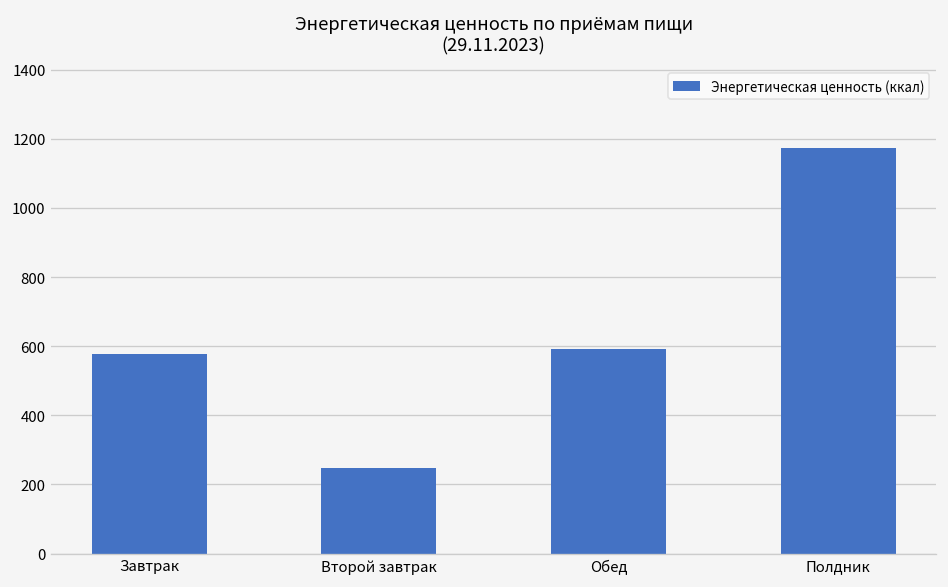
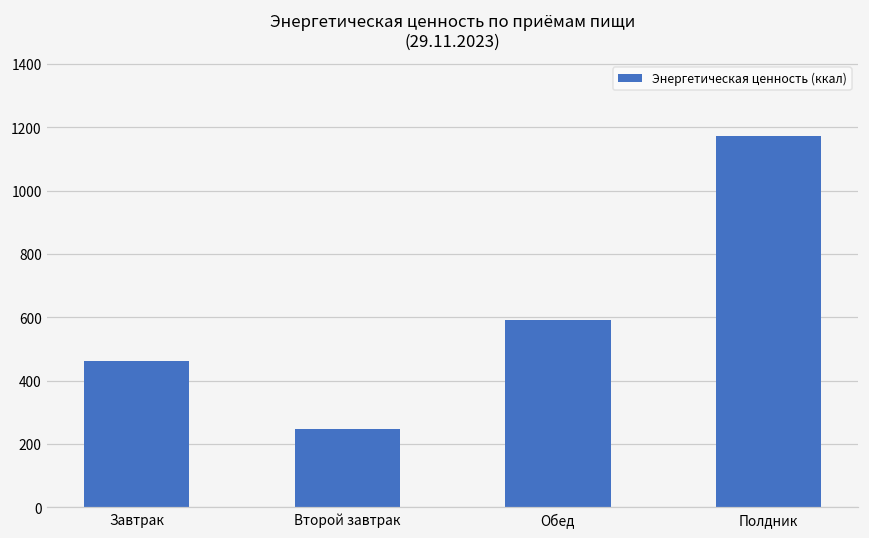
Завтрак: 580 -> 460
